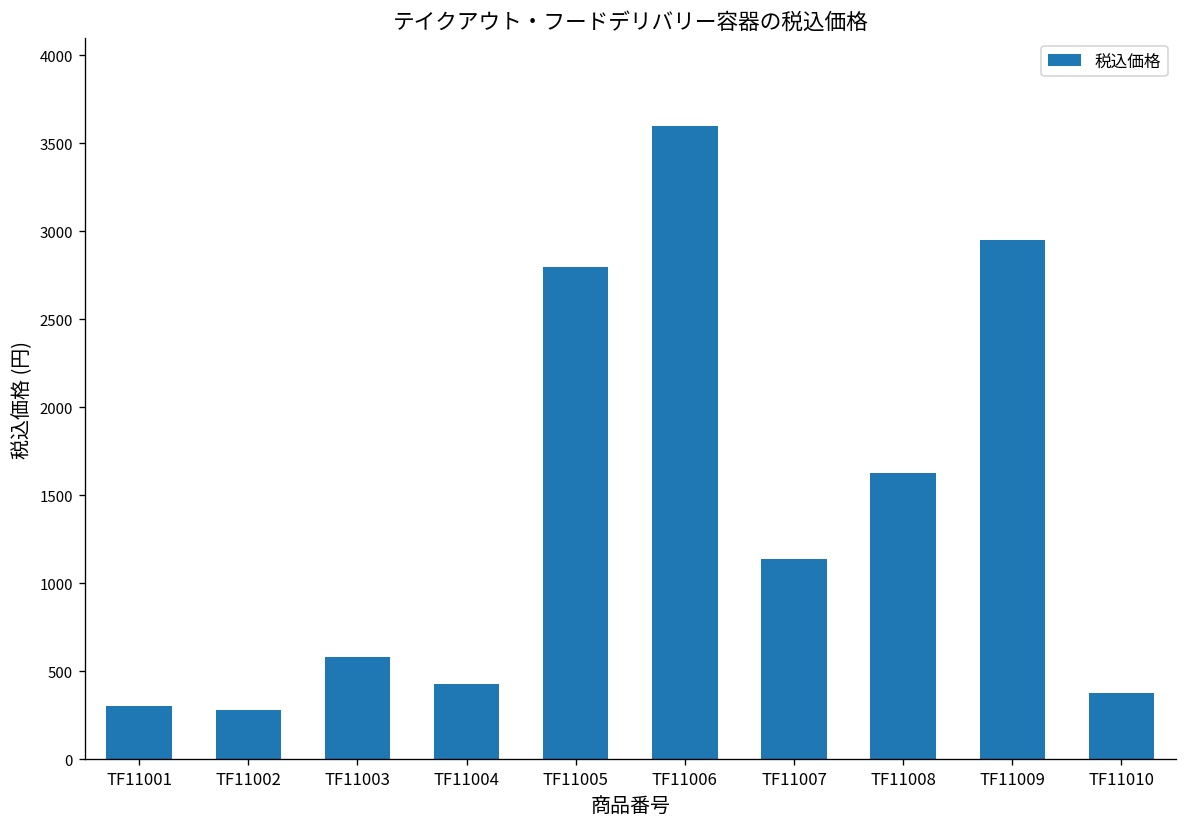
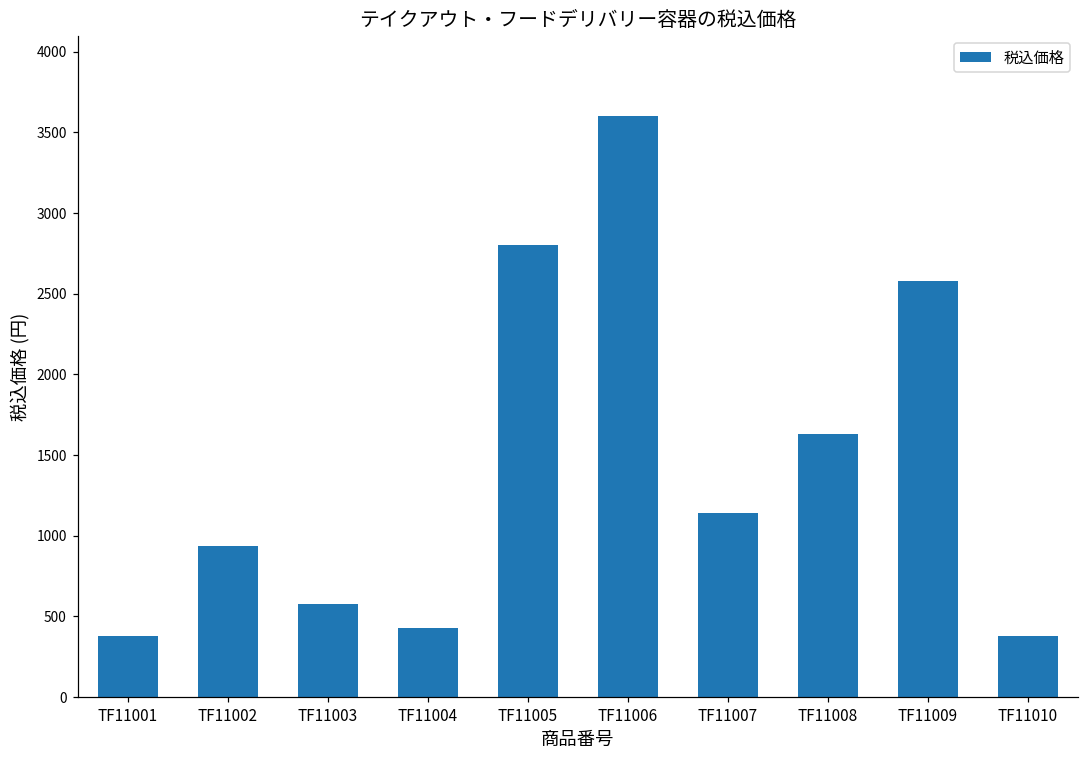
TF11001: 300 -> 380
TF11002: 280 -> 940
TF11009: 2950 -> 2580
